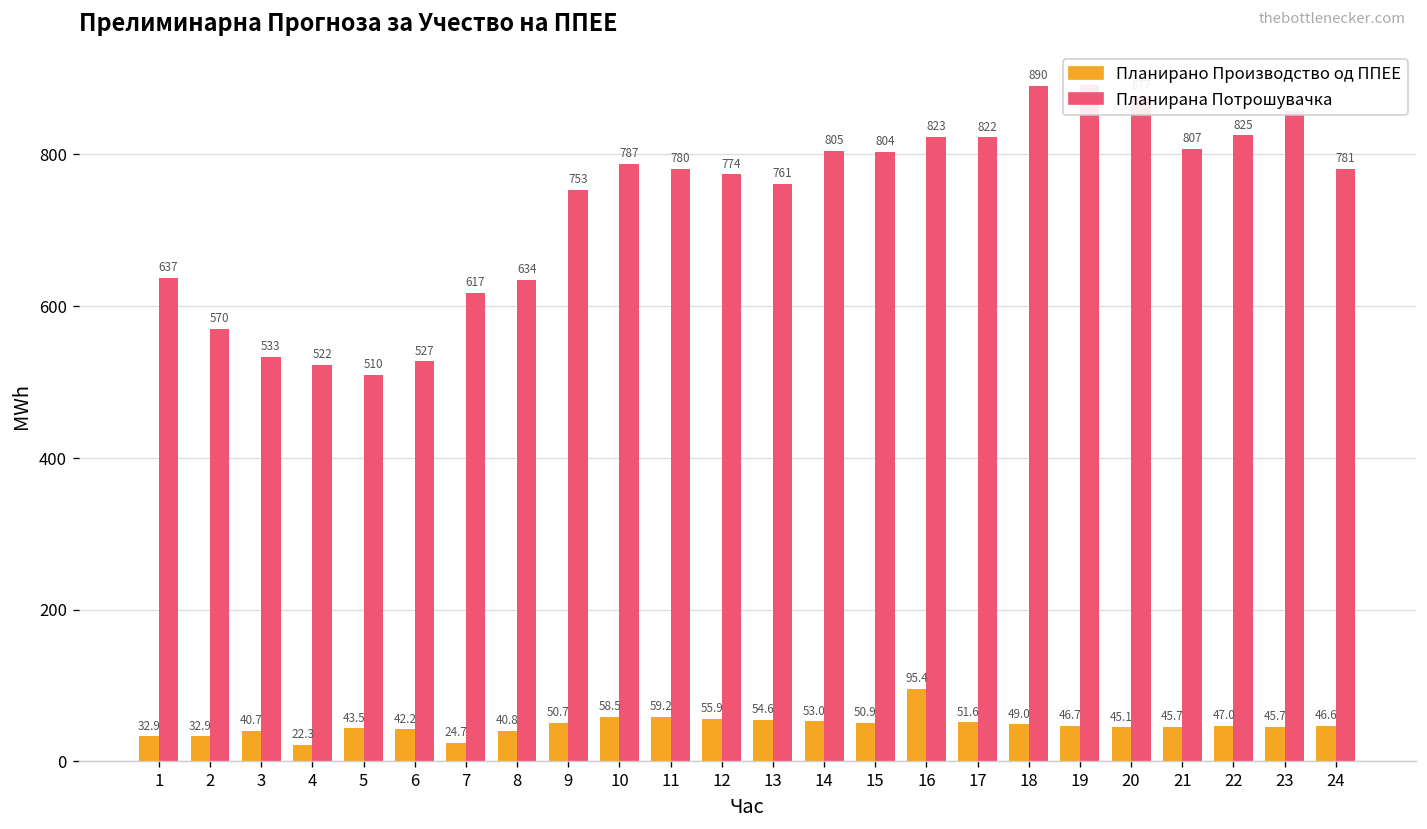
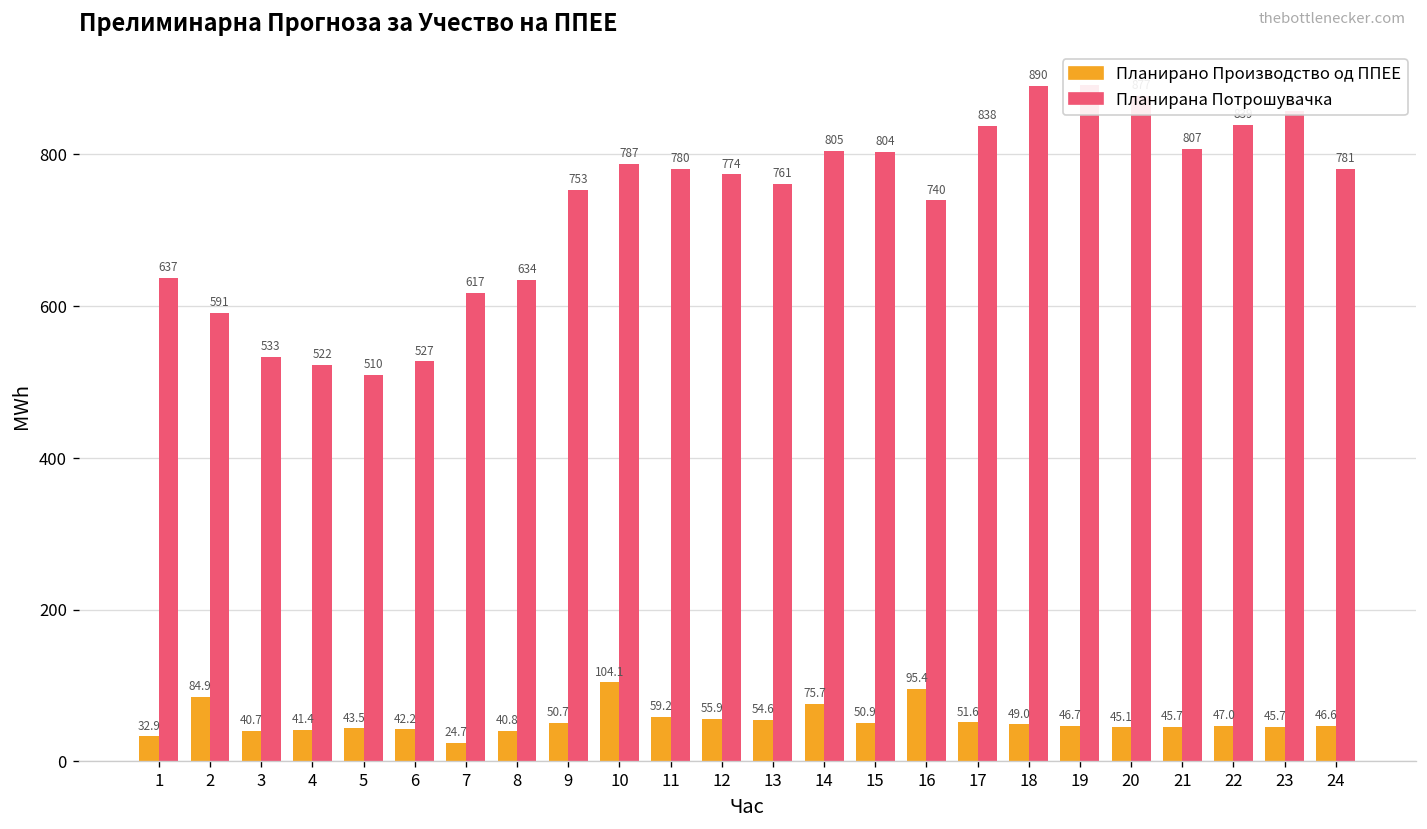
Планирано Производство од ППЕЕ, 2: 32.9 -> 84.9
Планирана Потрошувачка, 2: 570 -> 591
Планирано Производство од ППЕЕ, 4: 22.3 -> 41.4
Планирано Производство од ППЕЕ, 10: 58.5 -> 104.1
Планирано Производство од ППЕЕ, 14: 53.0 -> 75.7
Планирана Потрошувачка, 16: 823 -> 740
Планирана Потрошувачка, 17: 822 -> 838
Планирана Потрошувачка, 22: 820 -> 840
